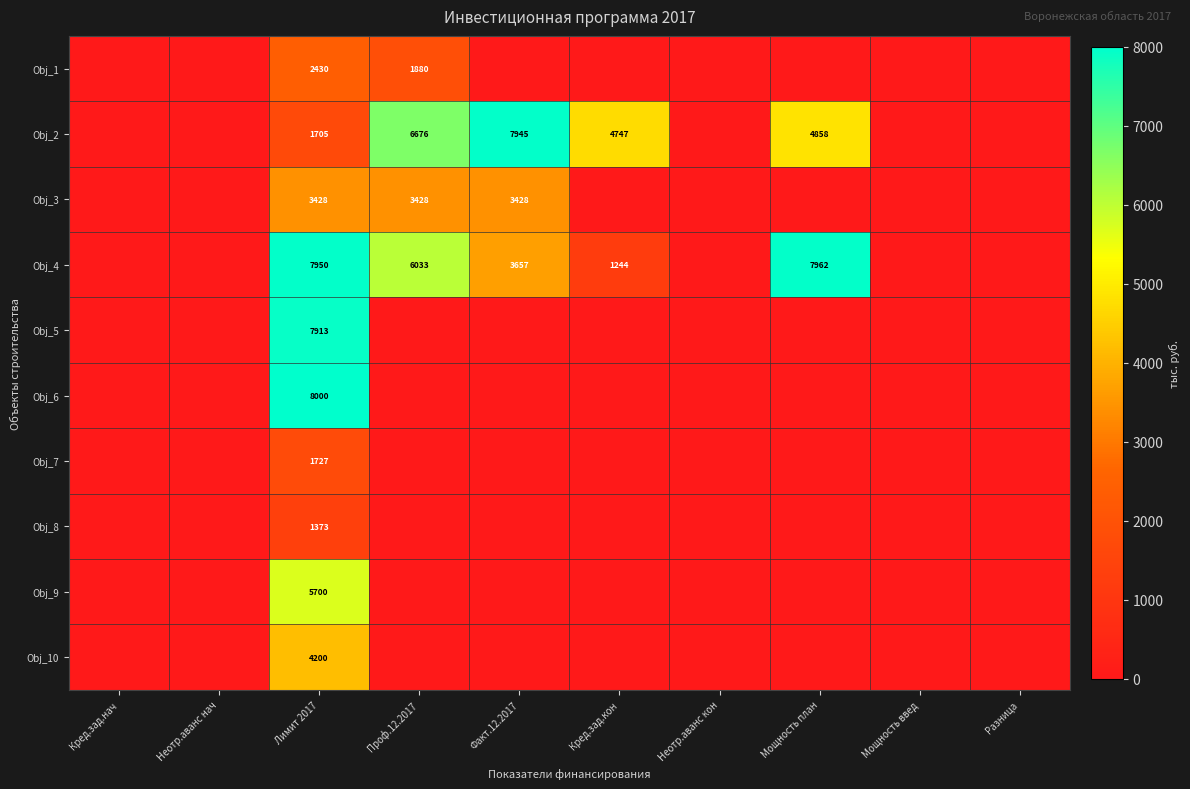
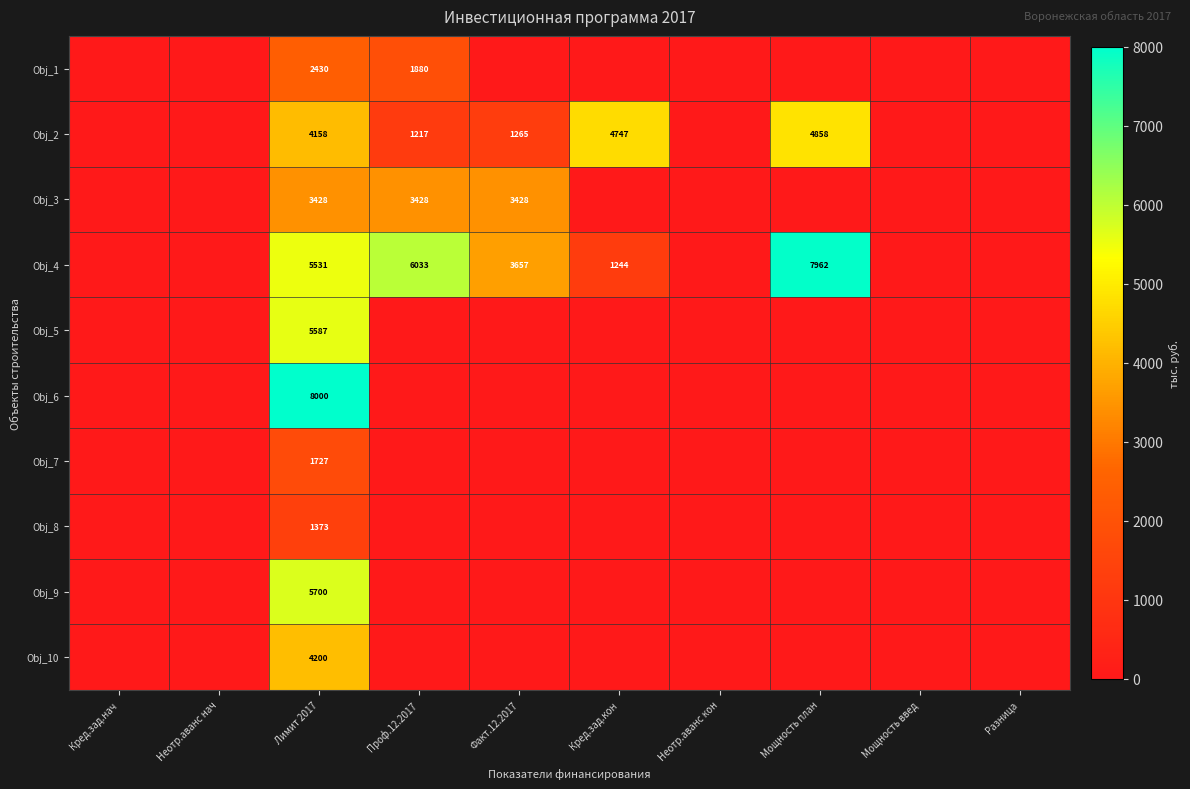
Obj_2, Лимит 2017: 1705 -> 4158
Obj_2, Проф.12.2017: 6676 -> 1217
Obj_2, Факт.12.2017: 7945 -> 1265
Obj_4, Лимит 2017: 7950 -> 5531
Obj_5, Лимит 2017: 7913 -> 5587
